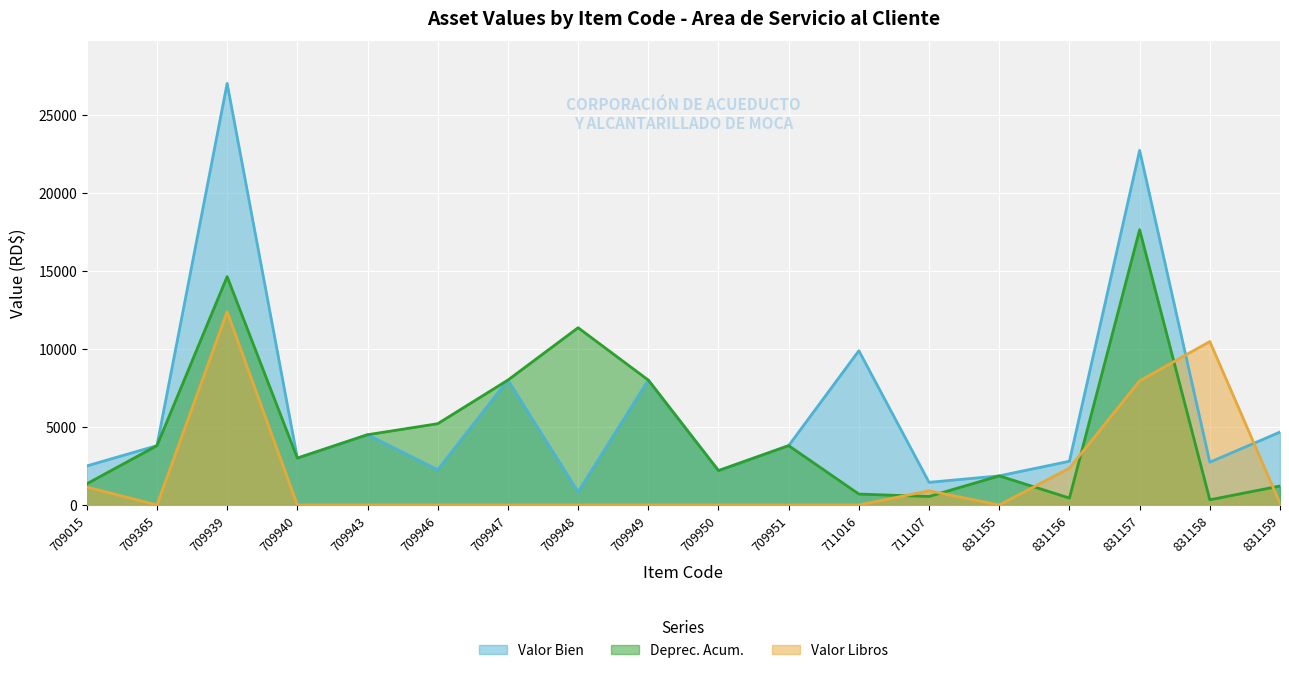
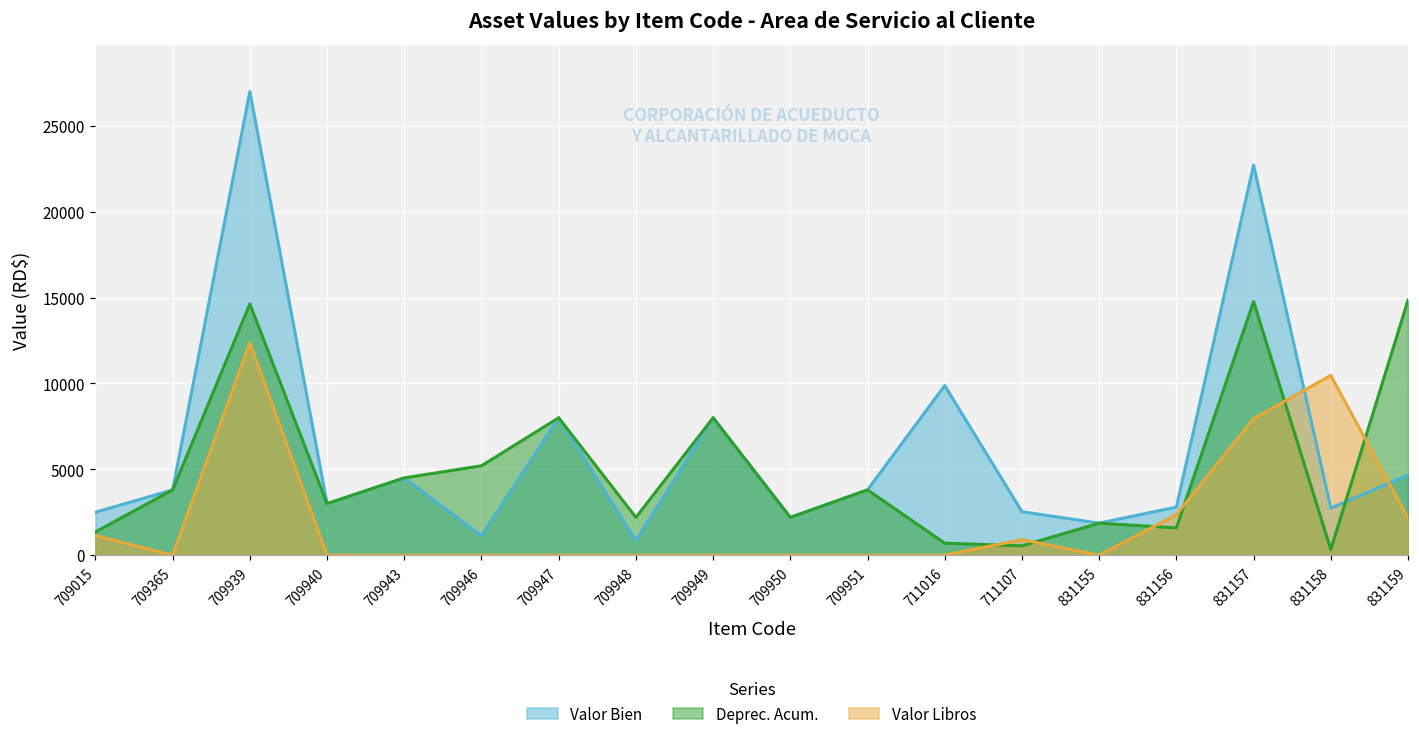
Valor Bien, 709946: 2300 -> 1100
Deprec. Acum., 709948: 11400 -> 2200
Valor Bien, 711107: 1500 -> 2500
Deprec. Acum., 831156: 400 -> 1600
Deprec. Acum., 831157: 17600 -> 14800
Deprec. Acum., 831159: 1200 -> 14800
Valor Libros, 831159: 100 -> 2200
